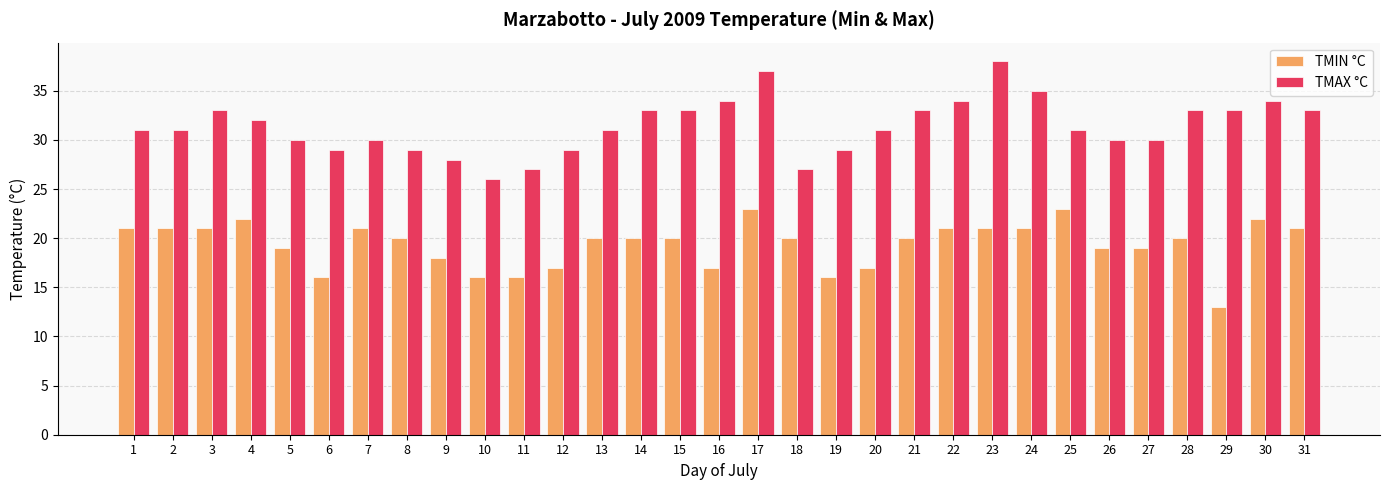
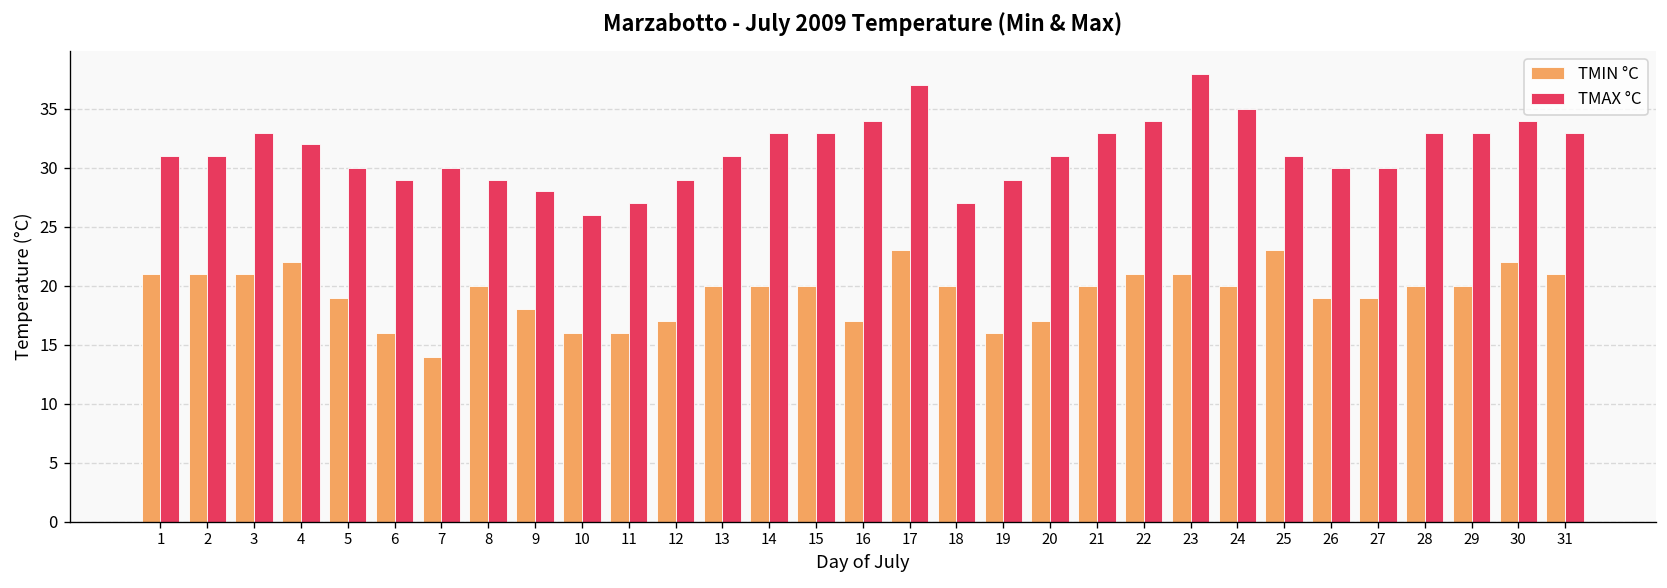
TMIN °C, 7: 21 -> 14
TMIN °C, 24: 21 -> 20
TMIN °C, 29: 13 -> 20
